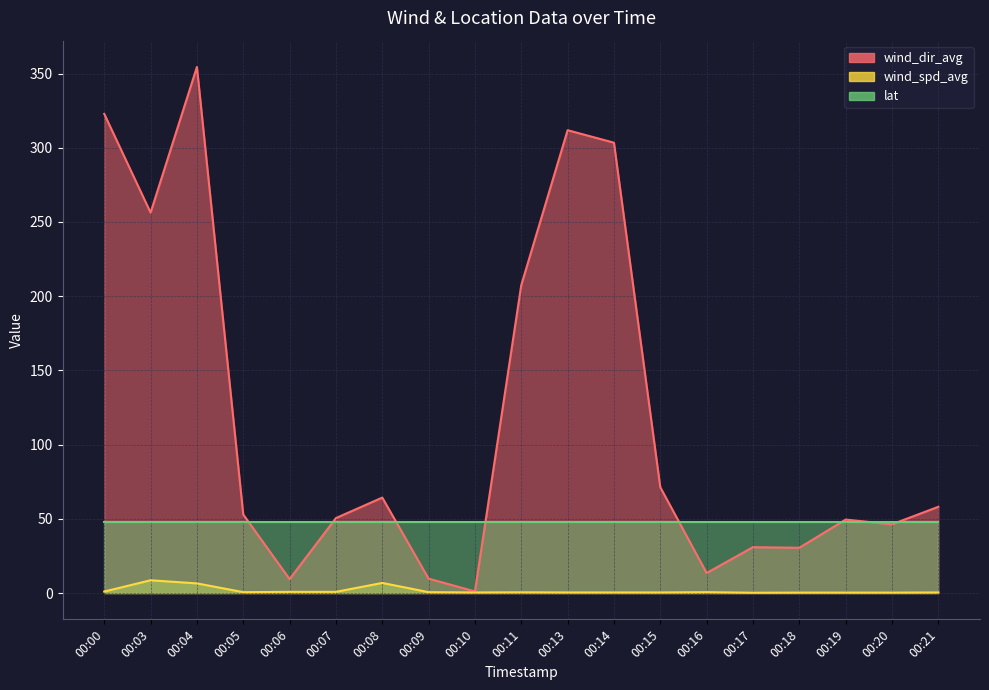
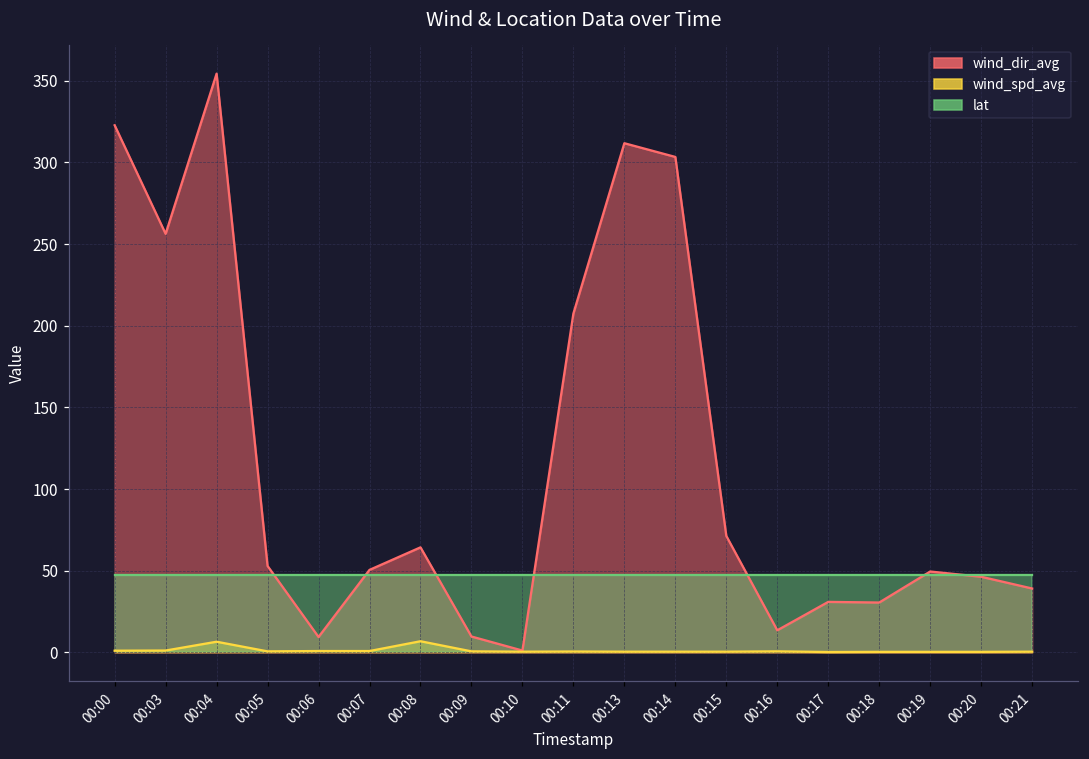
wind_spd_avg, 00:03: 9 -> 1
wind_dir_avg, 00:21: 58 -> 39
